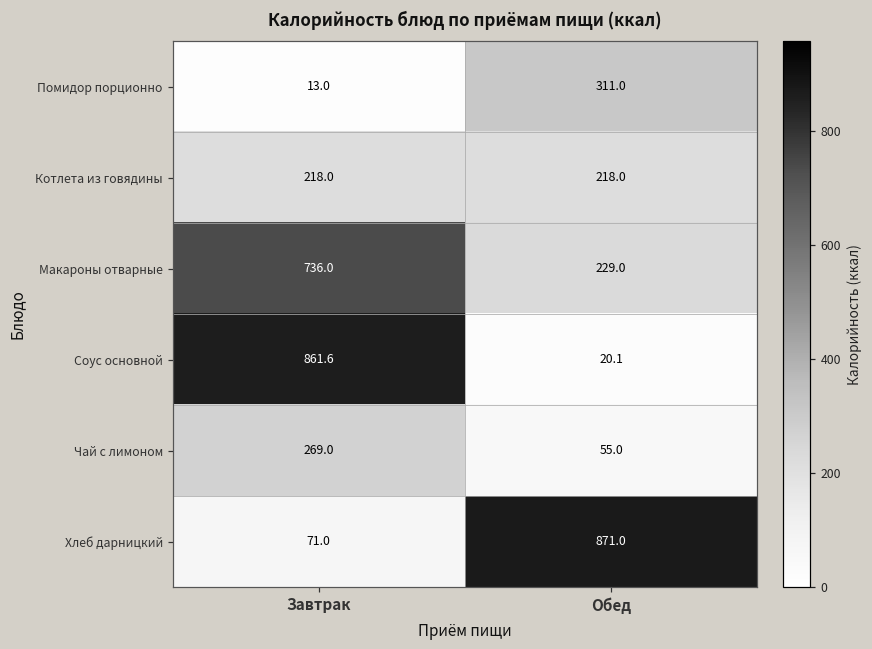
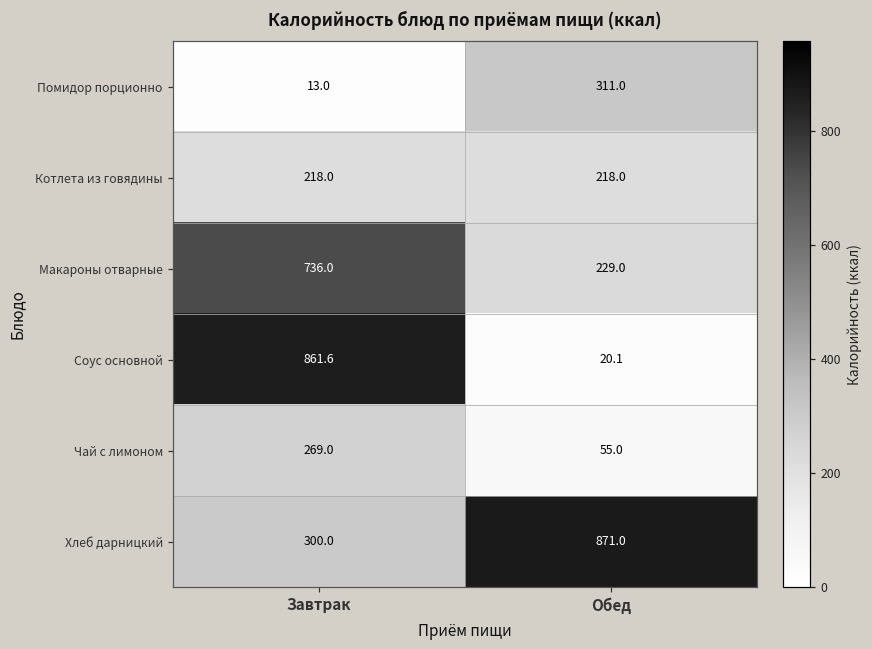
Хлеб дарницкий, Завтрак: 71.0 -> 300.0
